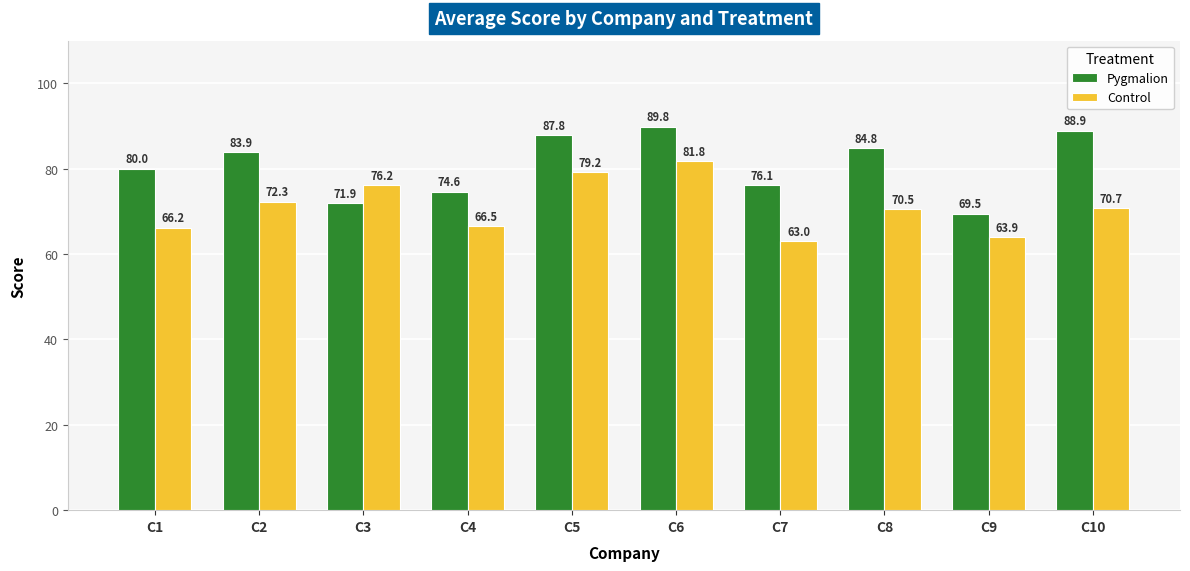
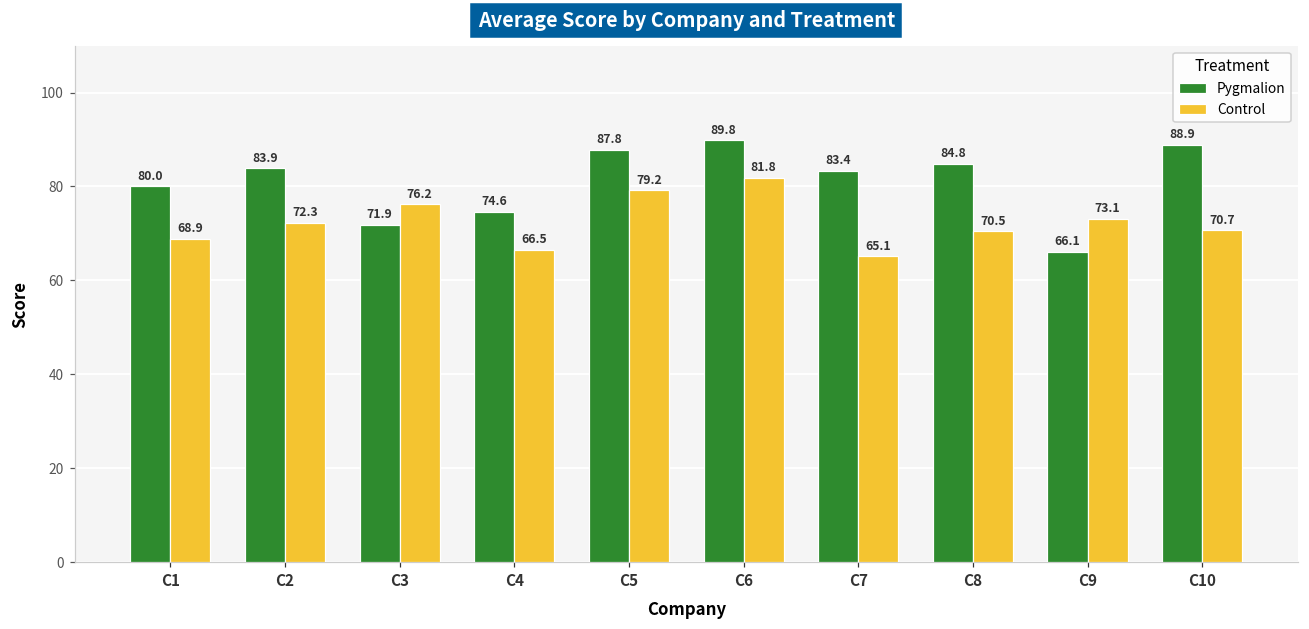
Control, C1: 66.2 -> 68.9
Pygmalion, C7: 76.1 -> 83.4
Control, C7: 63.0 -> 65.1
Pygmalion, C9: 69.5 -> 66.1
Control, C9: 63.9 -> 73.1
